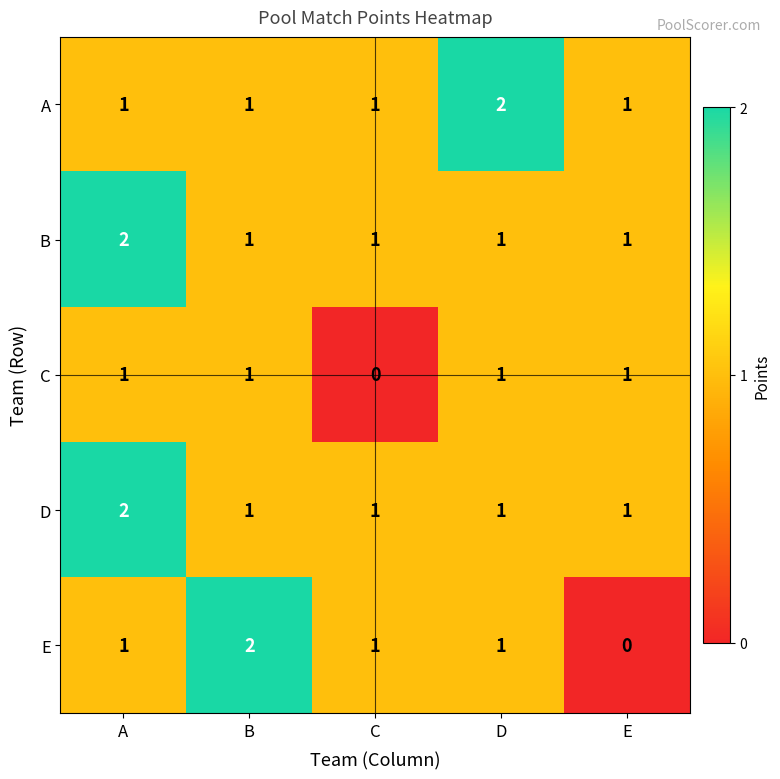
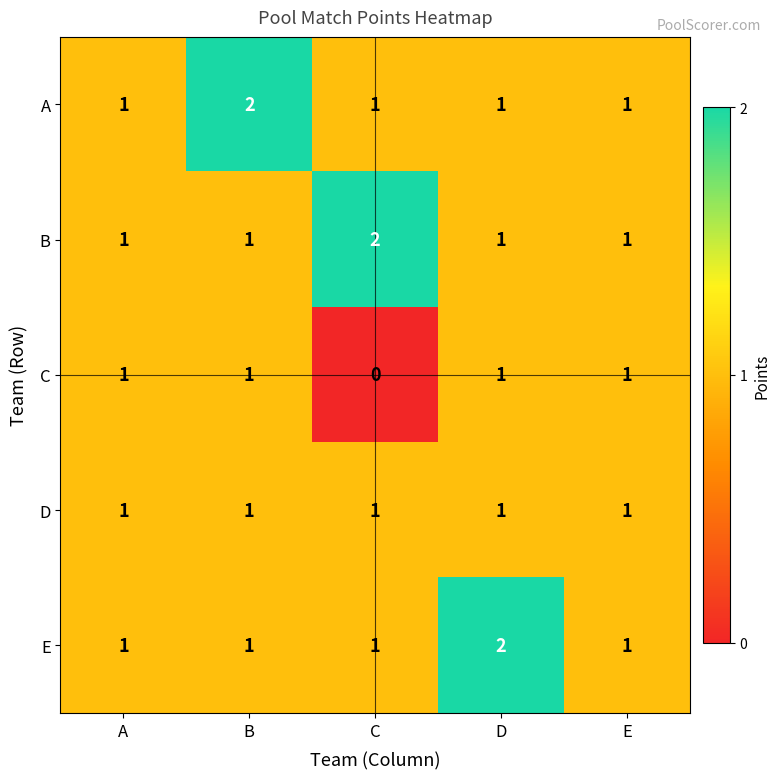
A, B: 1 -> 2
A, D: 2 -> 1
B, A: 2 -> 1
B, C: 1 -> 2
D, A: 2 -> 1
E, B: 2 -> 1
E, D: 1 -> 2
E, E: 0 -> 1
